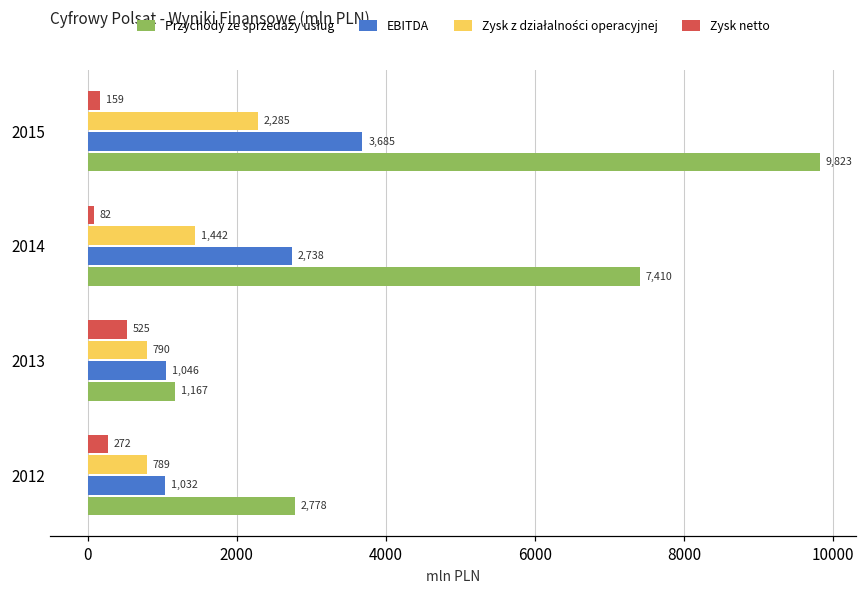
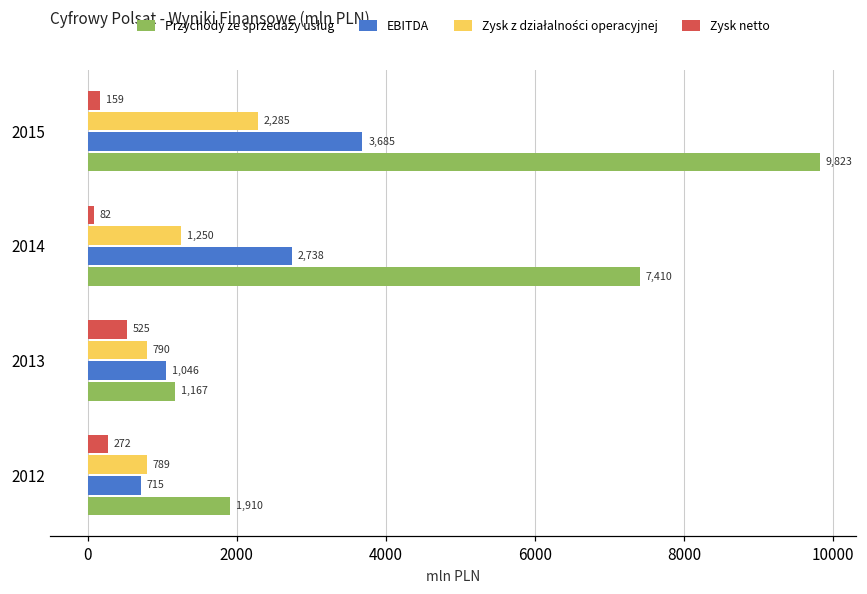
Zysk z działalności operacyjnej, 2014: 1,442 -> 1,250
EBITDA, 2012: 1,032 -> 715
Przychody ze sprzedaży usług, 2012: 2,778 -> 1,910
